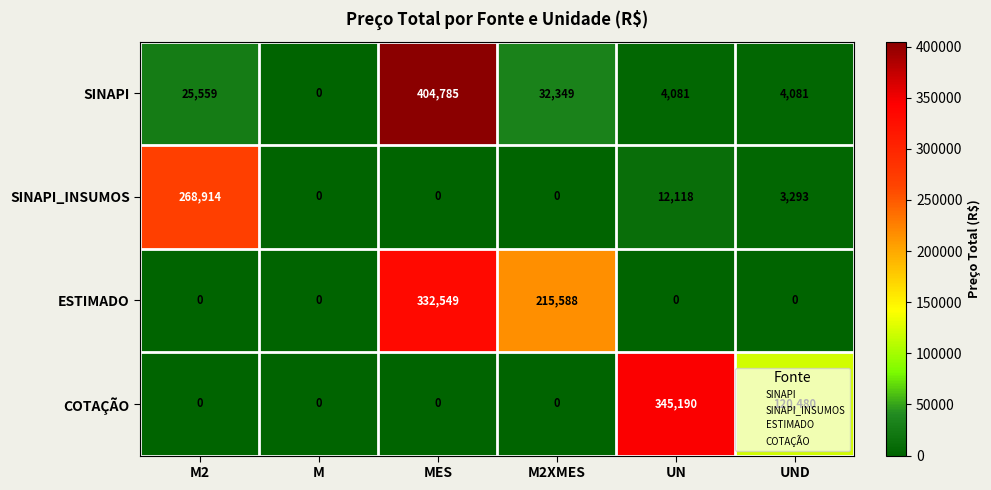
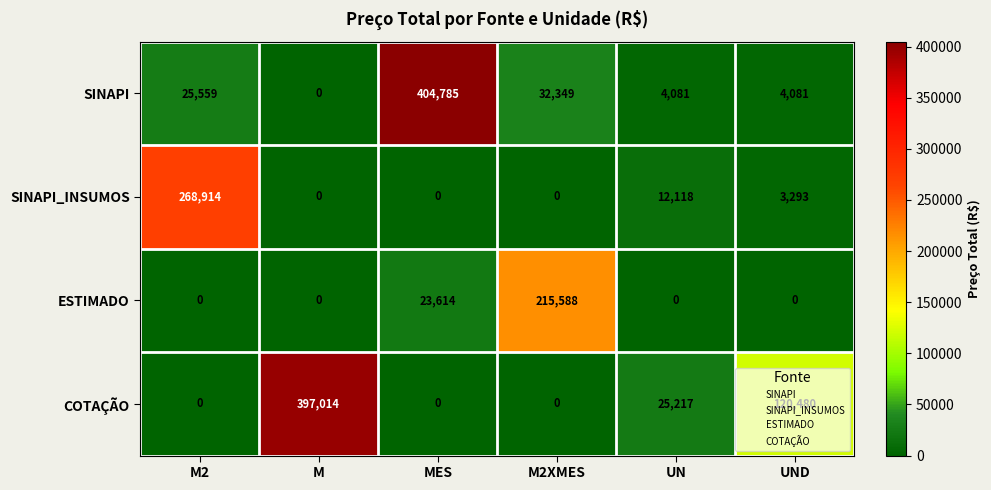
ESTIMADO, MES: 332,549 -> 23,614
COTAÇÃO, M: 0 -> 397,014
COTAÇÃO, UN: 345,190 -> 25,217
